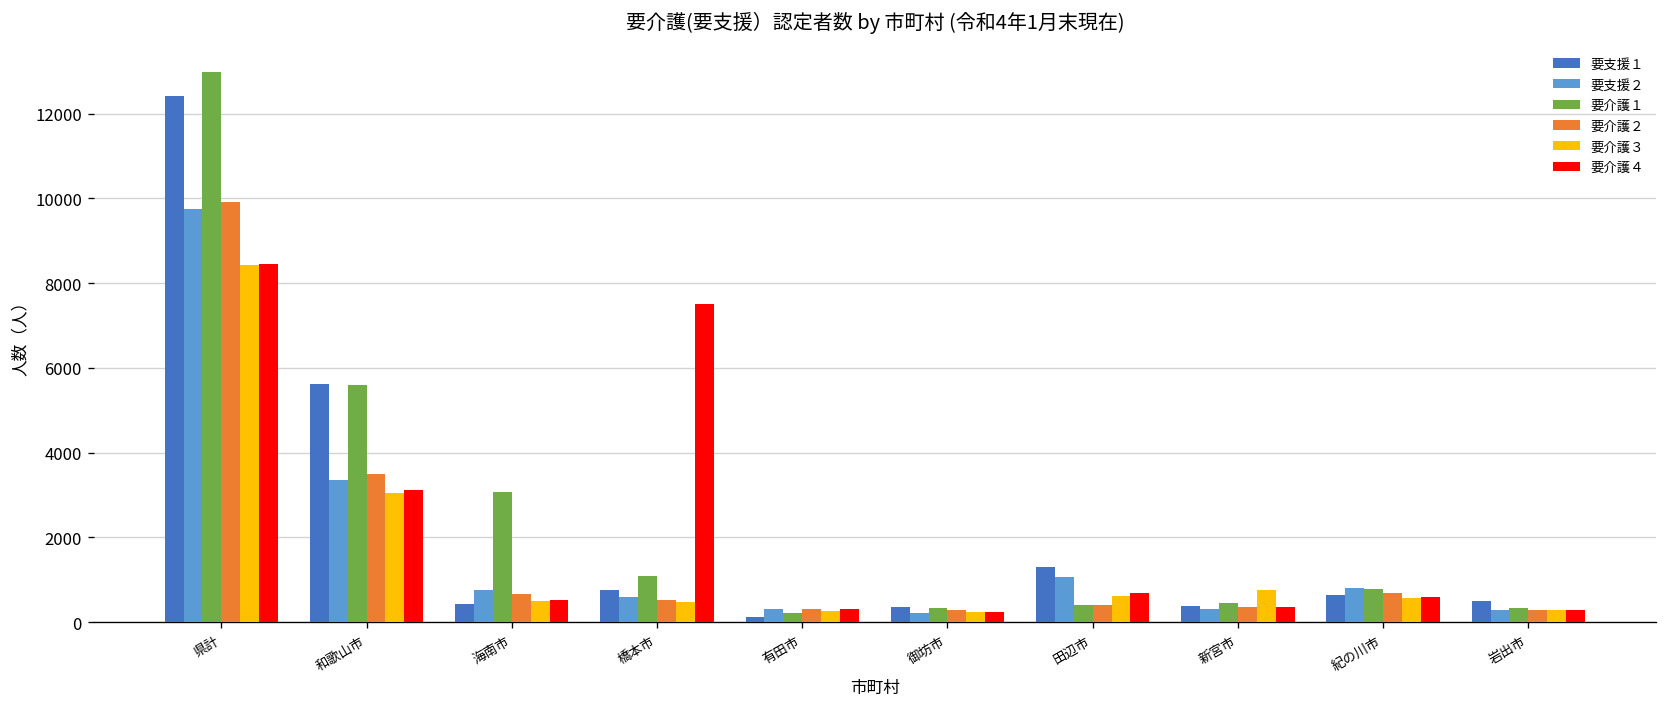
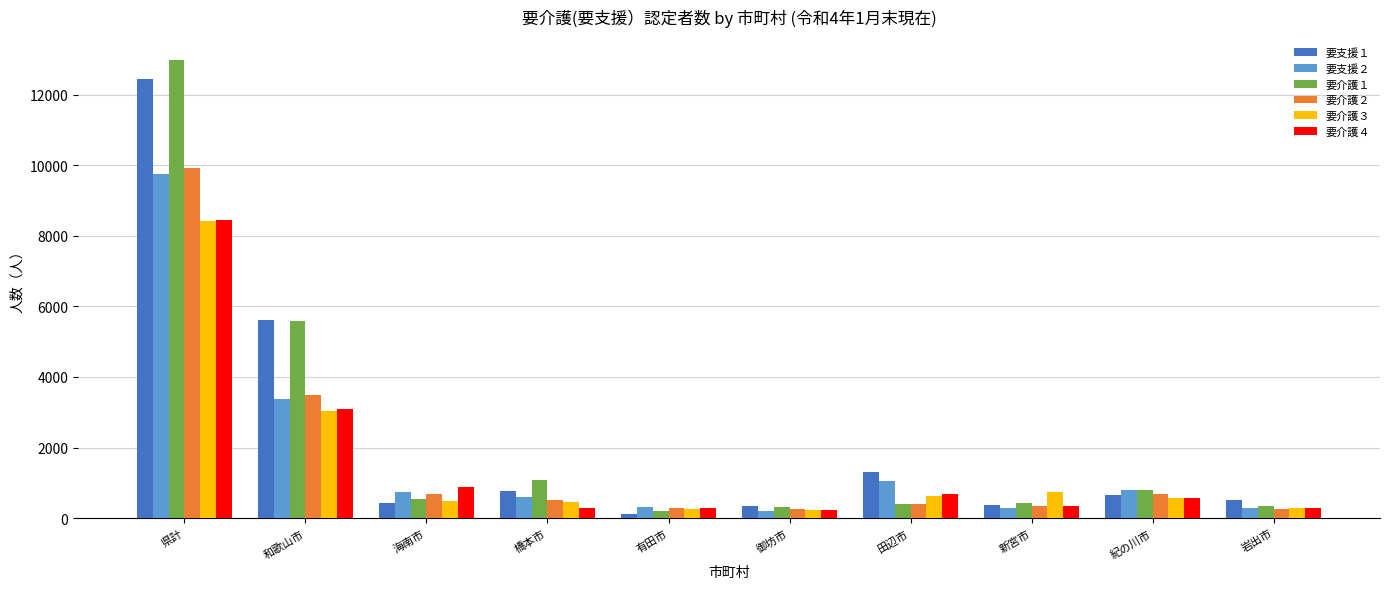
要介護１, 海南市: 3100 -> 600
要介護４, 海南市: 500 -> 900
要介護４, 橋本市: 7500 -> 300
